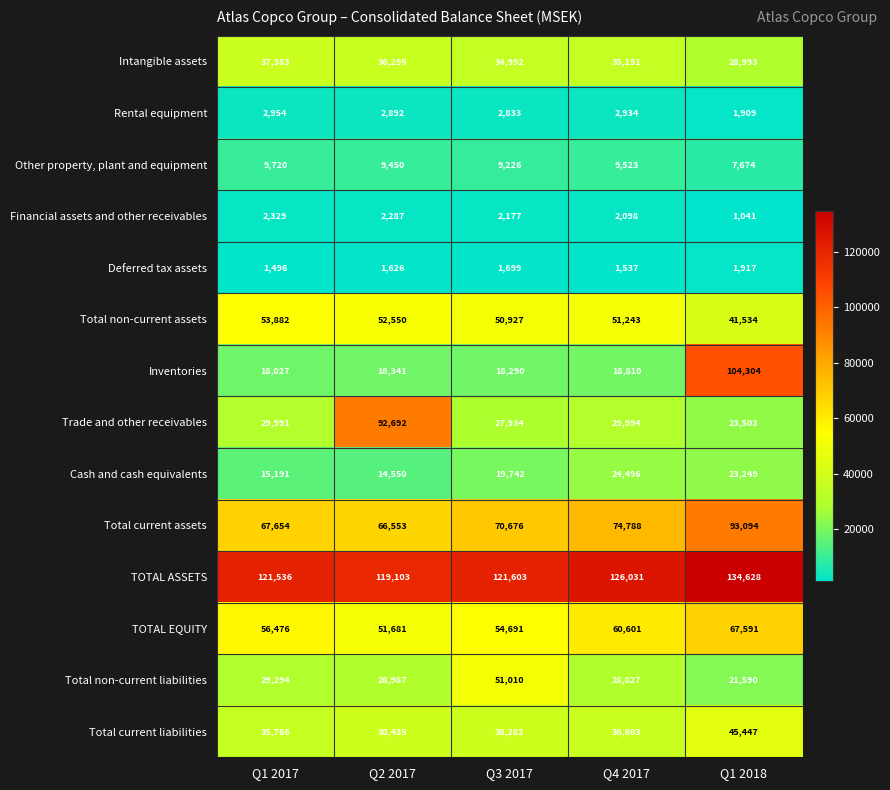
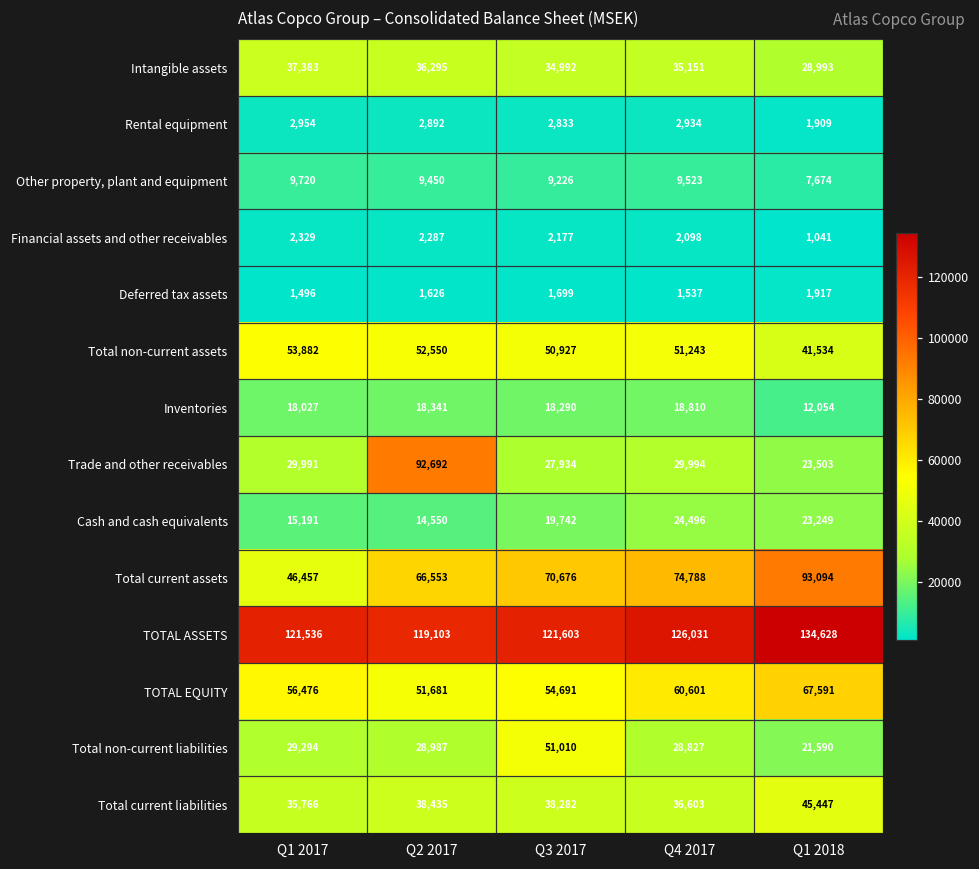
Inventories, Q1 2018: 104,304 -> 12,054
Total current assets, Q1 2017: 67,654 -> 46,457
